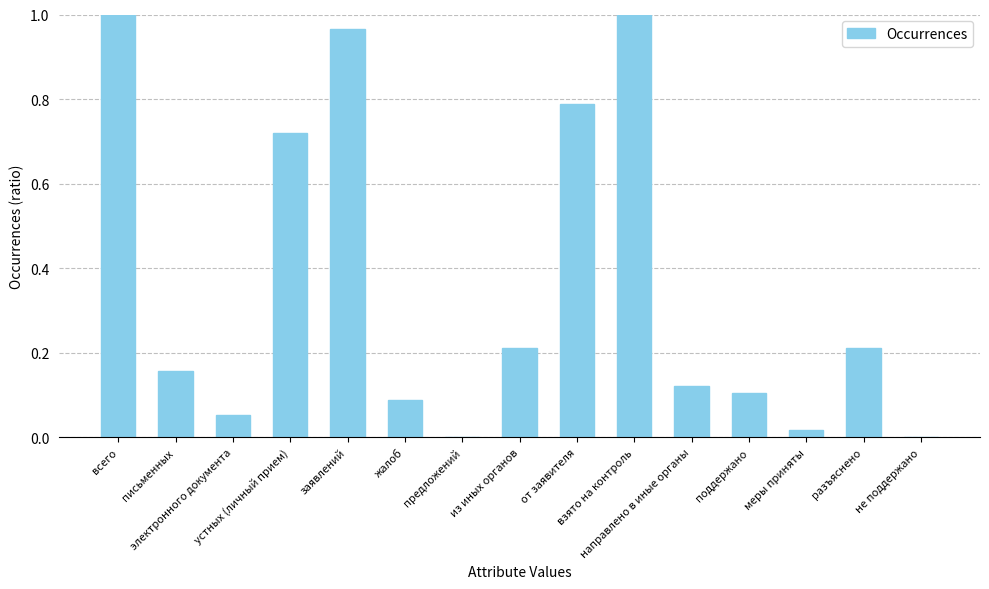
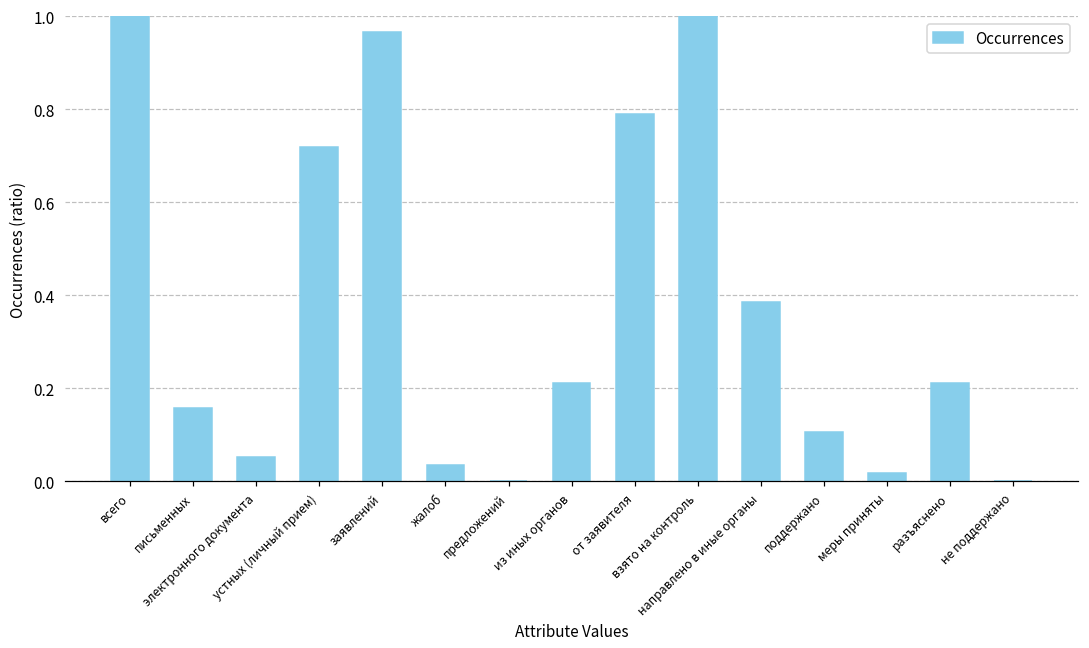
жалоб: 0.09 -> 0.04
направлено в иные органы: 0.12 -> 0.39
